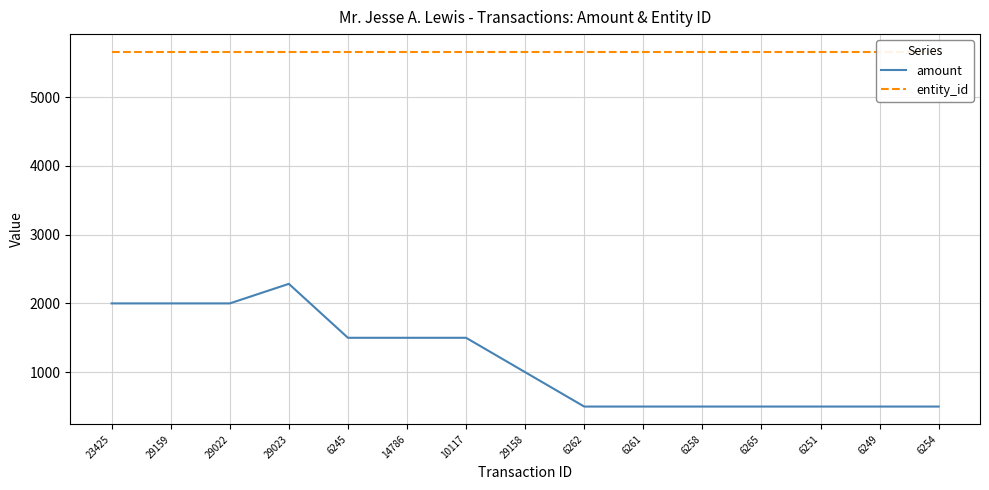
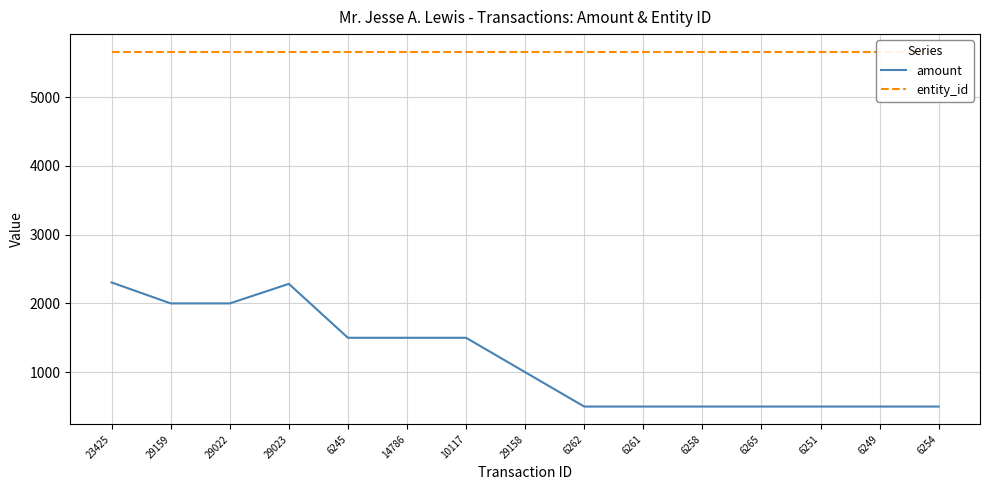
amount, 23425: 2000 -> 2300
